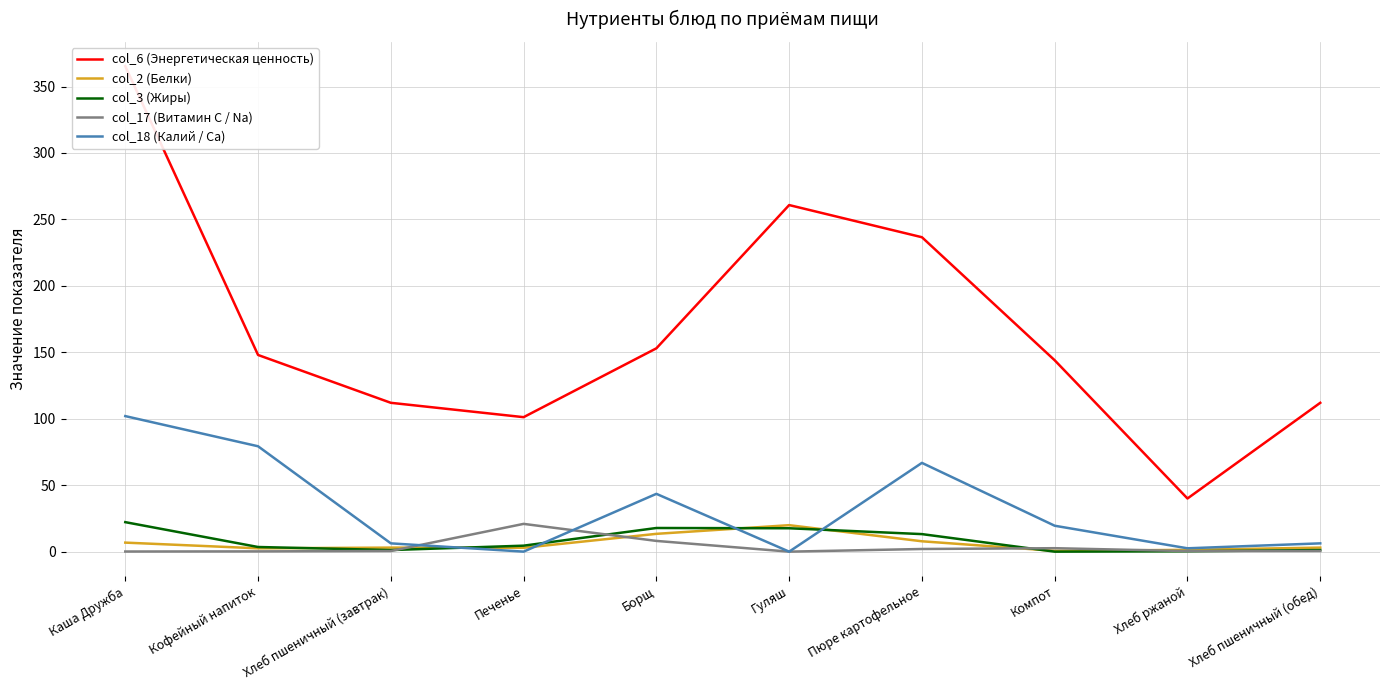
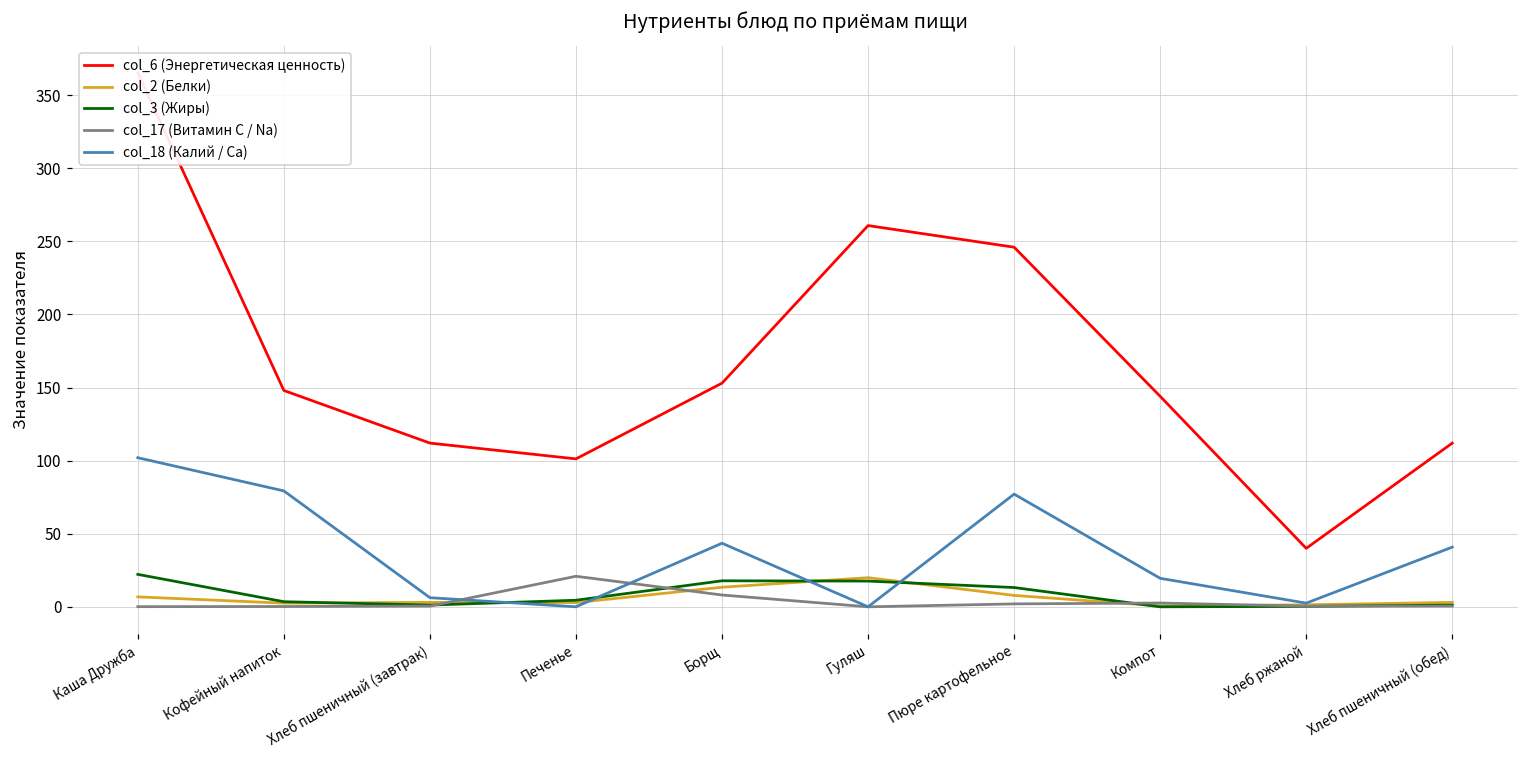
col_6 (Энергетическая ценность), Пюре картофельное: 237 -> 246
col_18 (Калий / Ca), Пюре картофельное: 67 -> 77
col_18 (Калий / Ca), Хлеб пшеничный (обед): 6 -> 41
